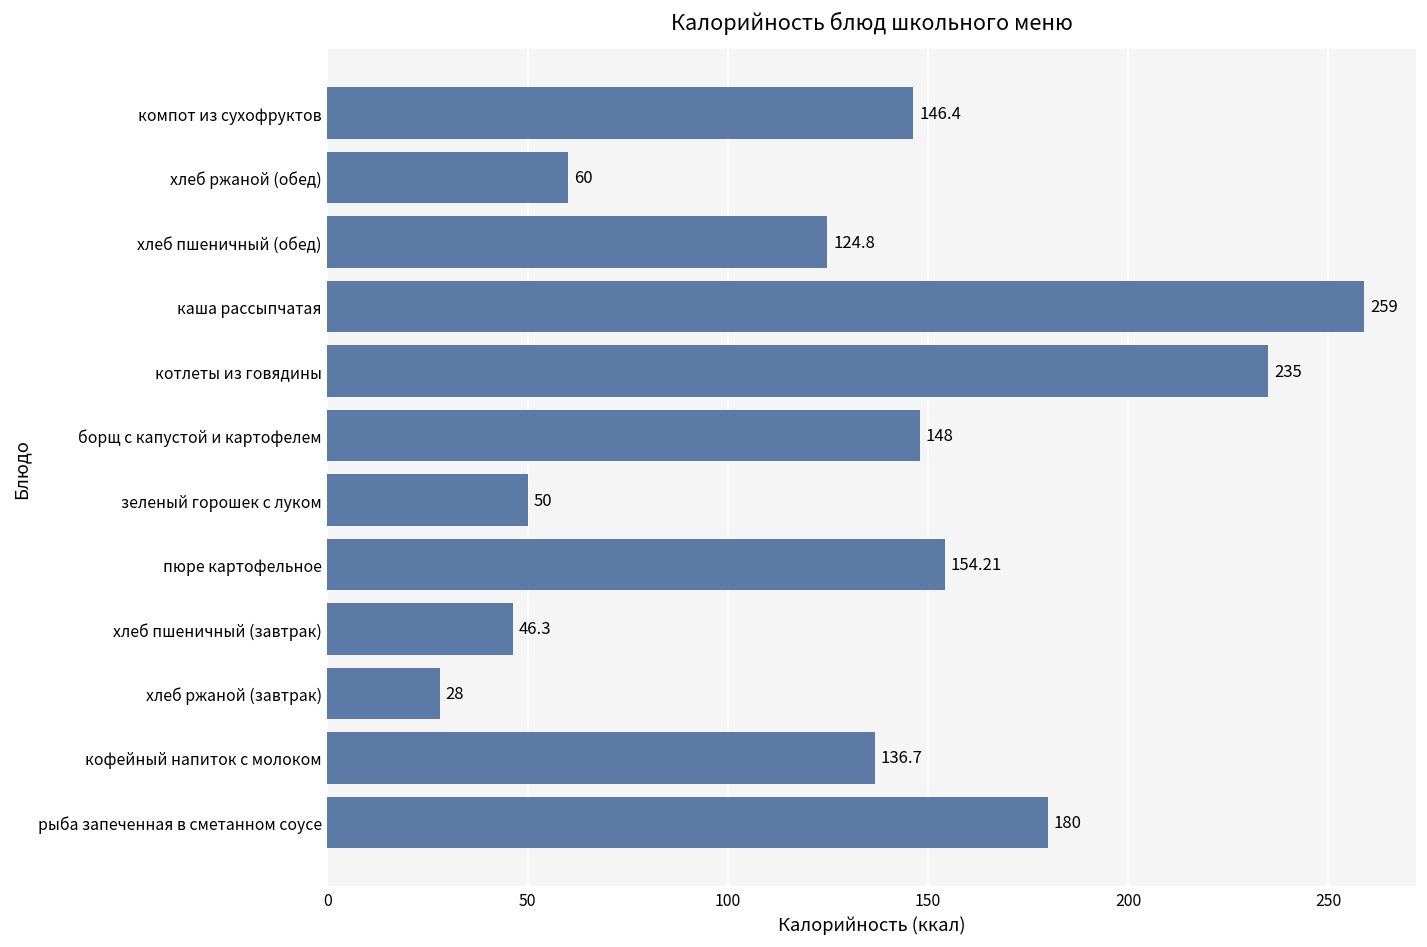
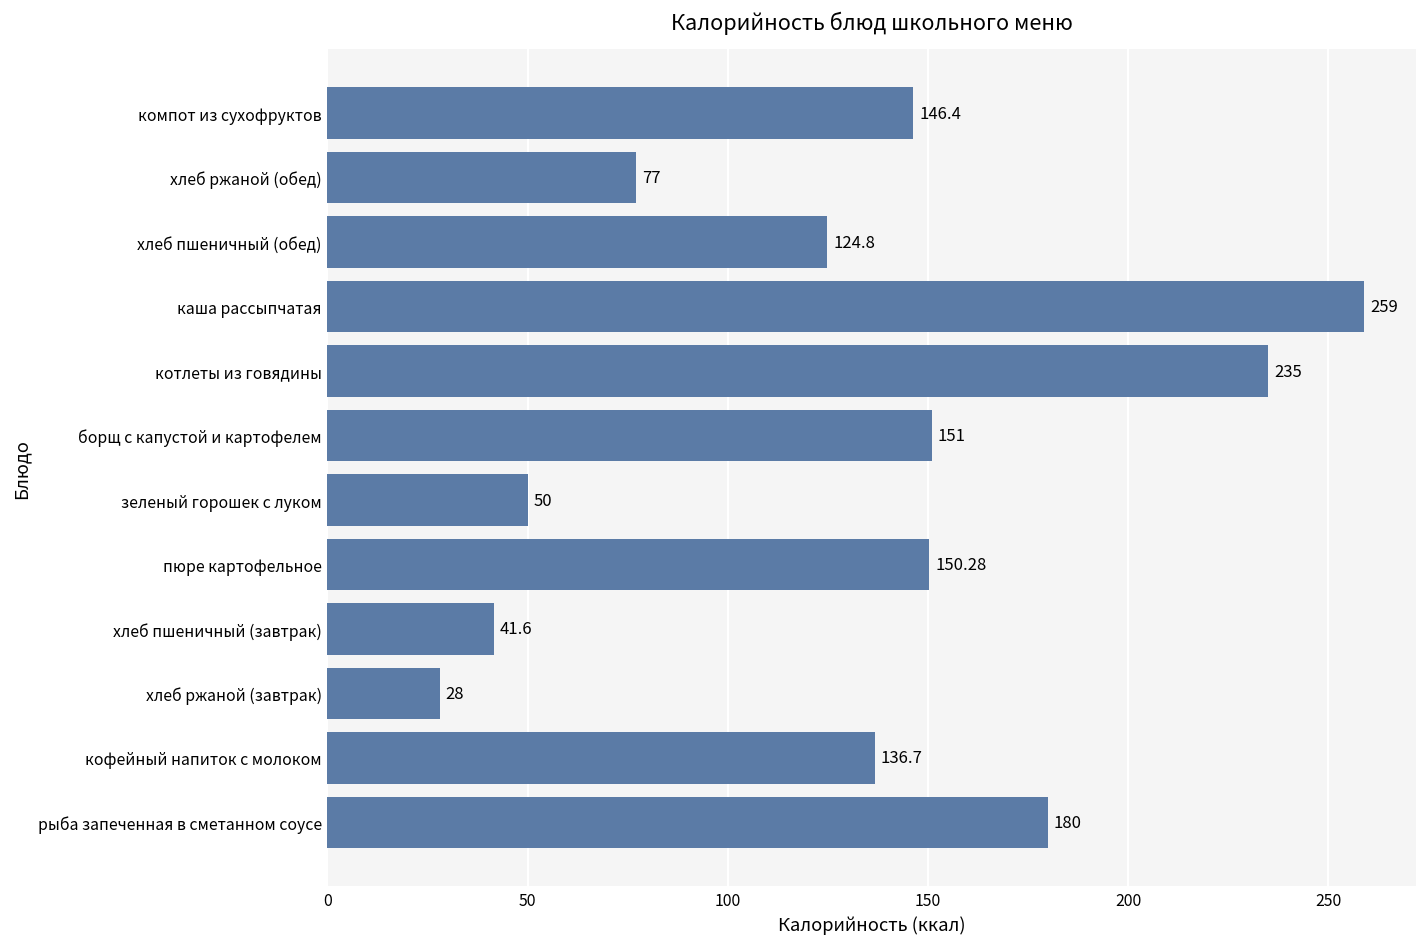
хлеб ржаной (обед): 60 -> 77
борщ с капустой и картофелем: 148 -> 151
пюре картофельное: 154.21 -> 150.28
хлеб пшеничный (завтрак): 46.3 -> 41.6
